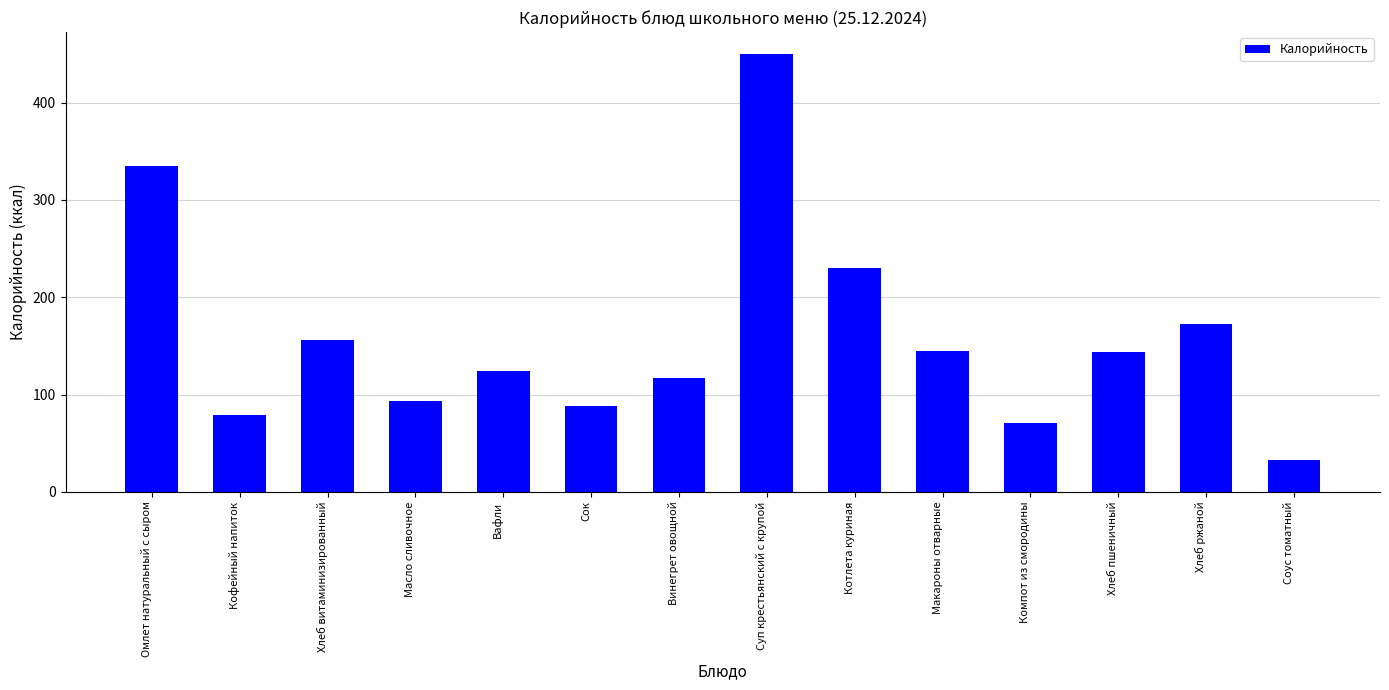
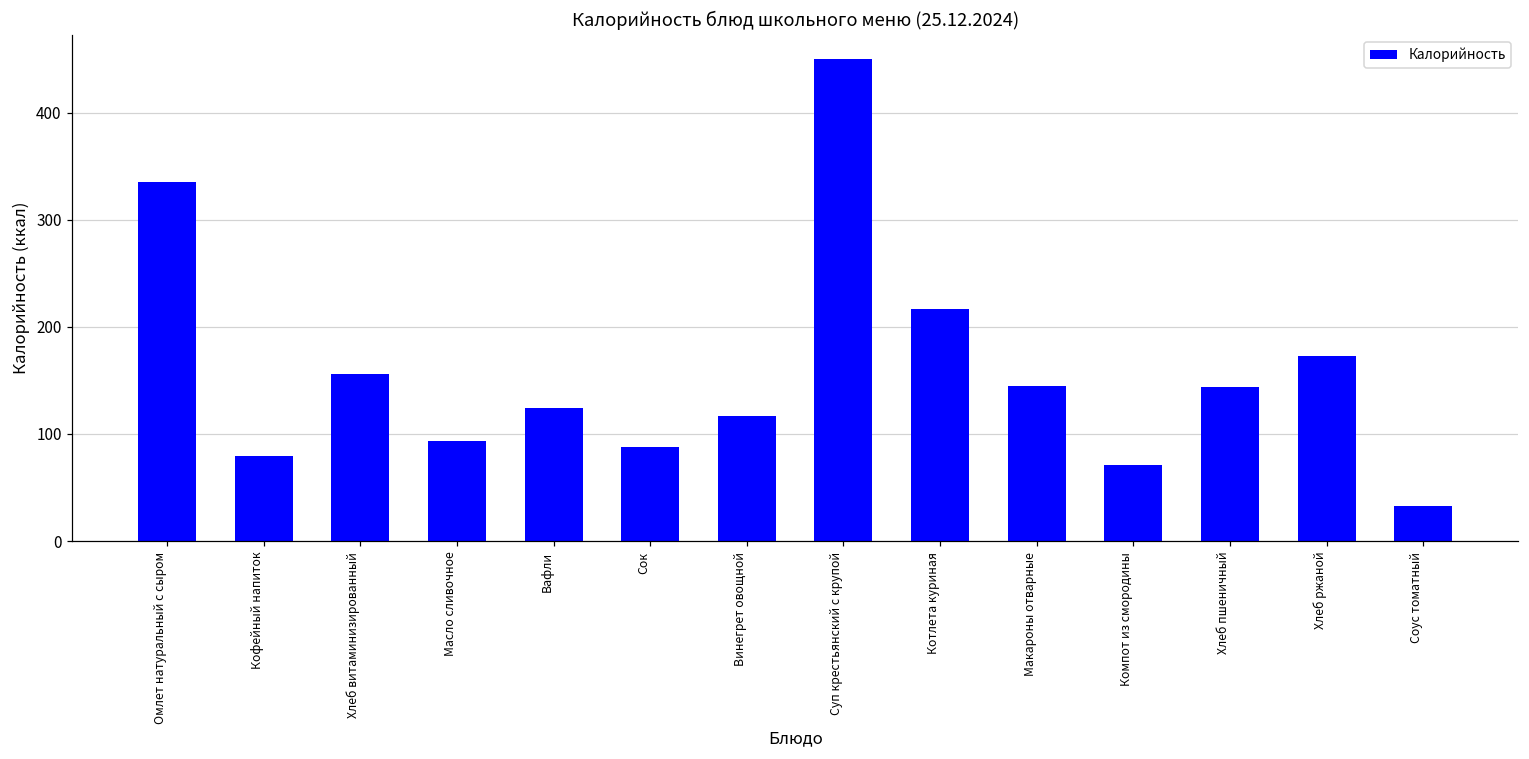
Котлета куриная: 230 -> 220
